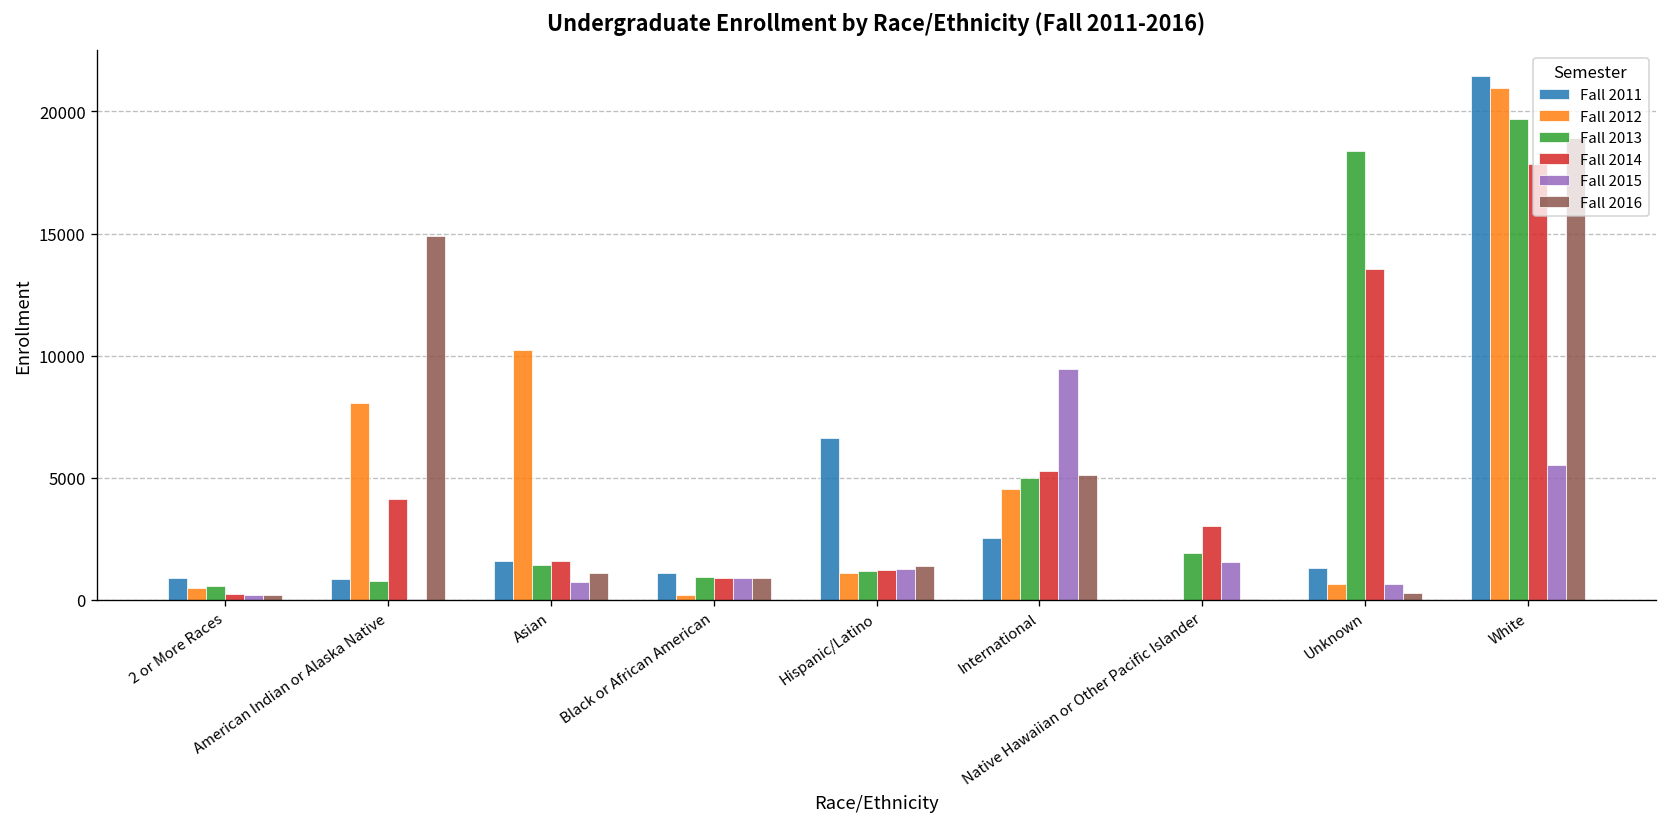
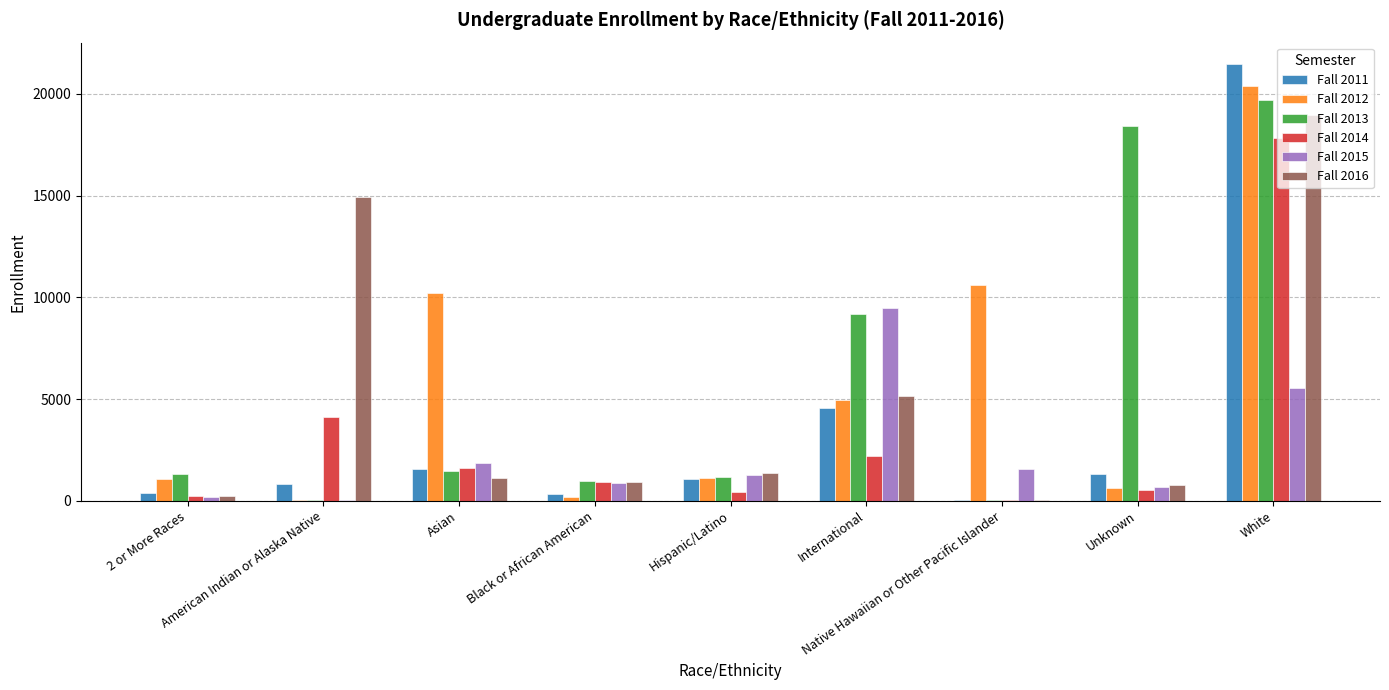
Fall 2011, 2 or More Races: 900 -> 400
Fall 2012, 2 or More Races: 500 -> 1100
Fall 2013, 2 or More Races: 600 -> 1300
Fall 2012, American Indian or Alaska Native: 8100 -> 100
Fall 2013, American Indian or Alaska Native: 800 -> 0
Fall 2015, Asian: 700 -> 1900
Fall 2011, Black or African American: 1100 -> 300
Fall 2011, Hispanic/Latino: 6600 -> 1100
Fall 2014, Hispanic/Latino: 1200 -> 500
Fall 2011, International: 2600 -> 4500
Fall 2012, International: 4500 -> 5000
Fall 2013, International: 5000 -> 9200
Fall 2014, International: 5300 -> 2200
Fall 2012, Native Hawaiian or Other Pacific Islander: 0 -> 10600
Fall 2013, Native Hawaiian or Other Pacific Islander: 1900 -> 0
Fall 2014, Native Hawaiian or Other Pacific Islander: 3000 -> 0
Fall 2014, Unknown: 13500 -> 500
Fall 2016, Unknown: 300 -> 800
Fall 2012, White: 20900 -> 20400
